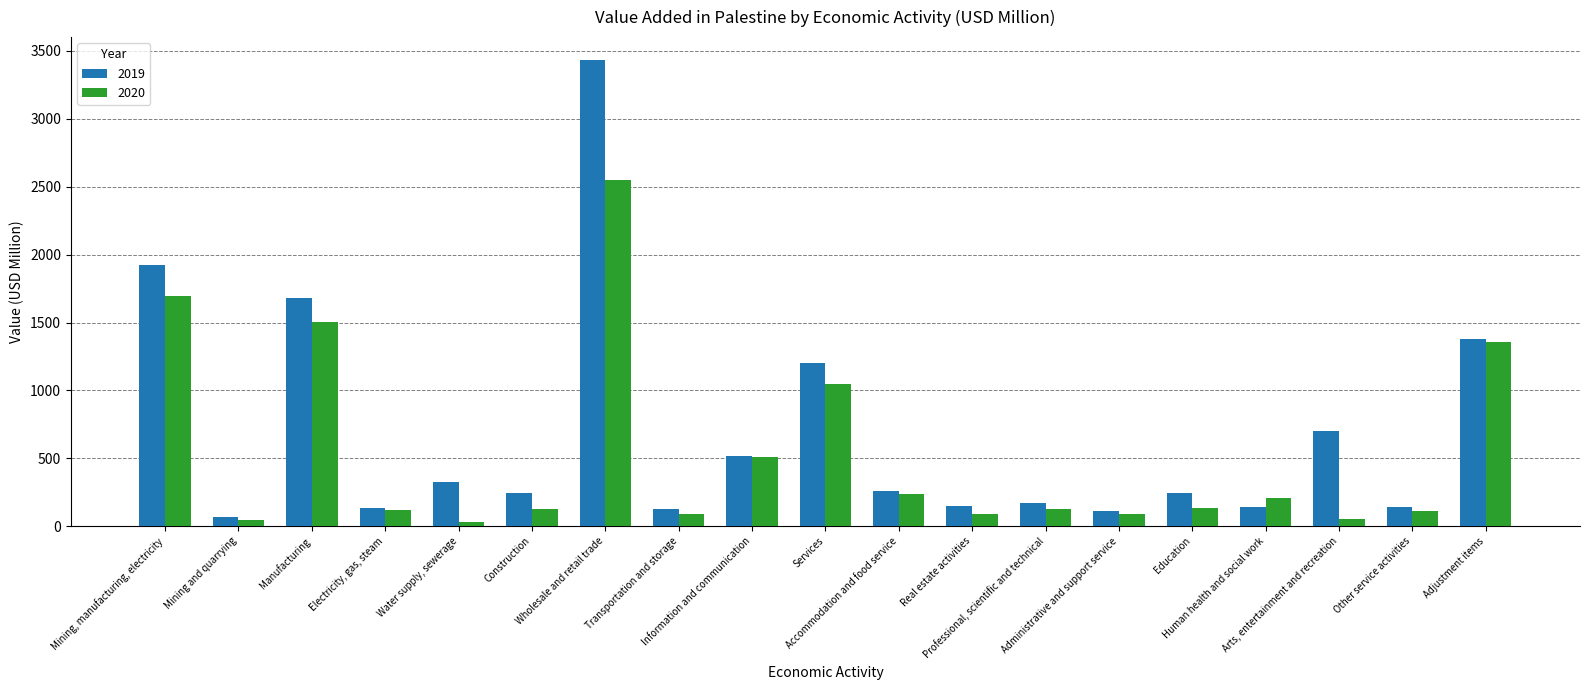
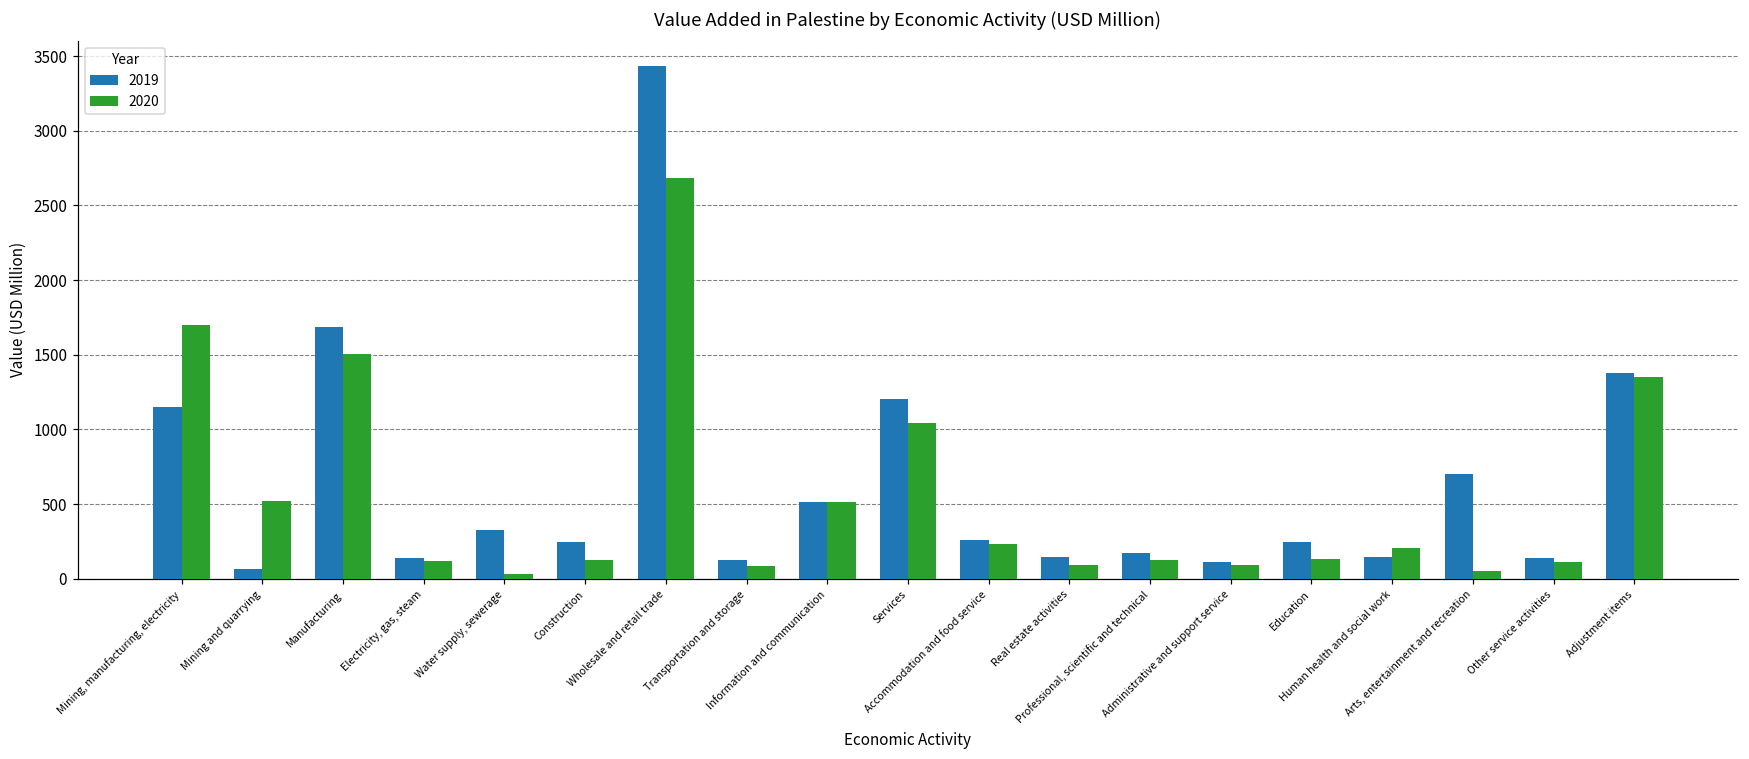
2019, Mining, manufacturing, electricity: 1920 -> 1150
2020, Mining and quarrying: 50 -> 520
2020, Wholesale and retail trade: 2550 -> 2680
